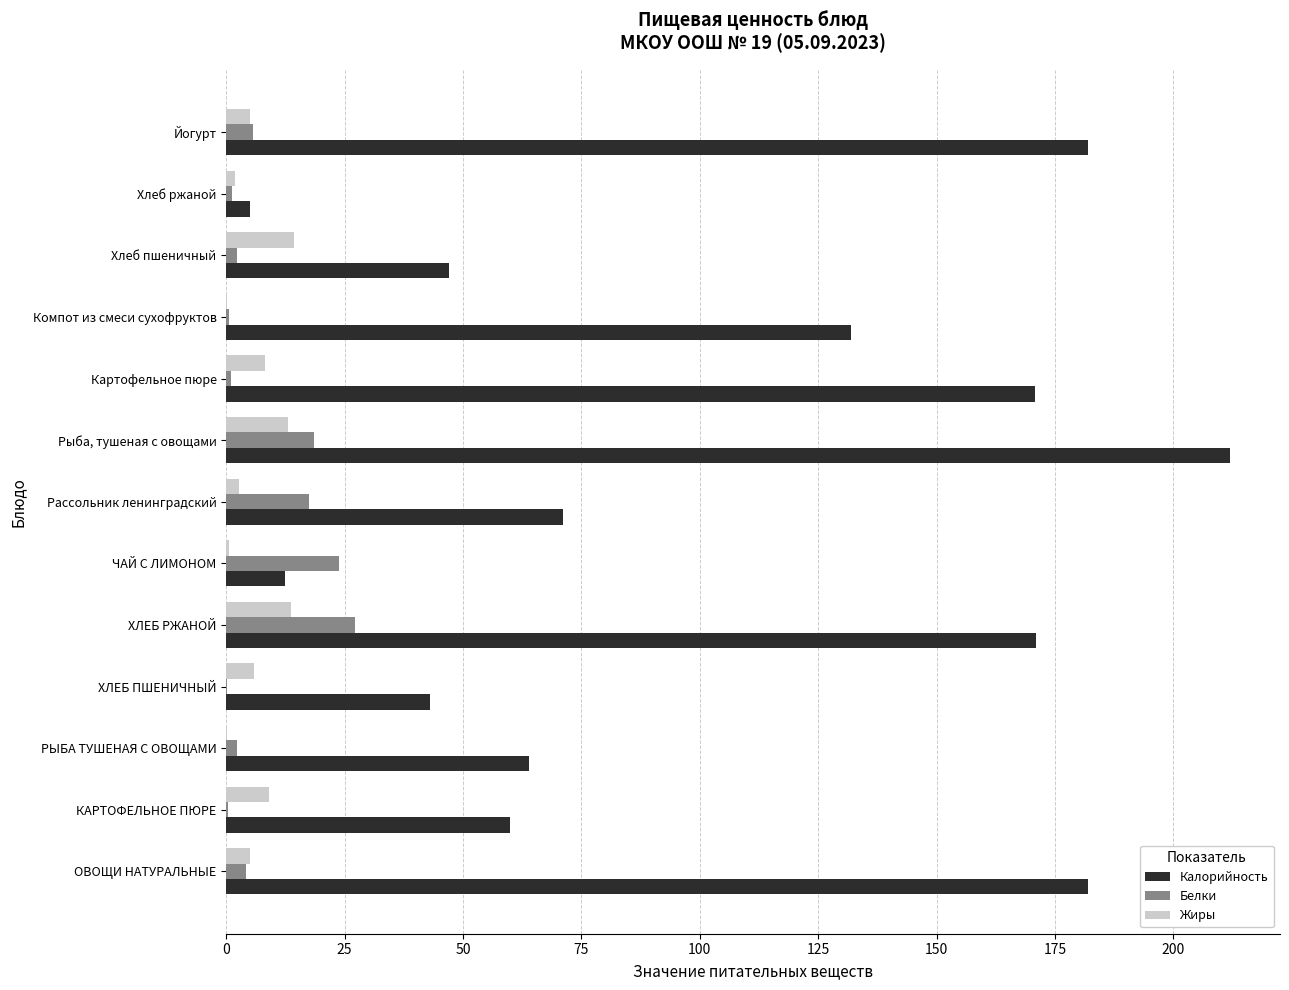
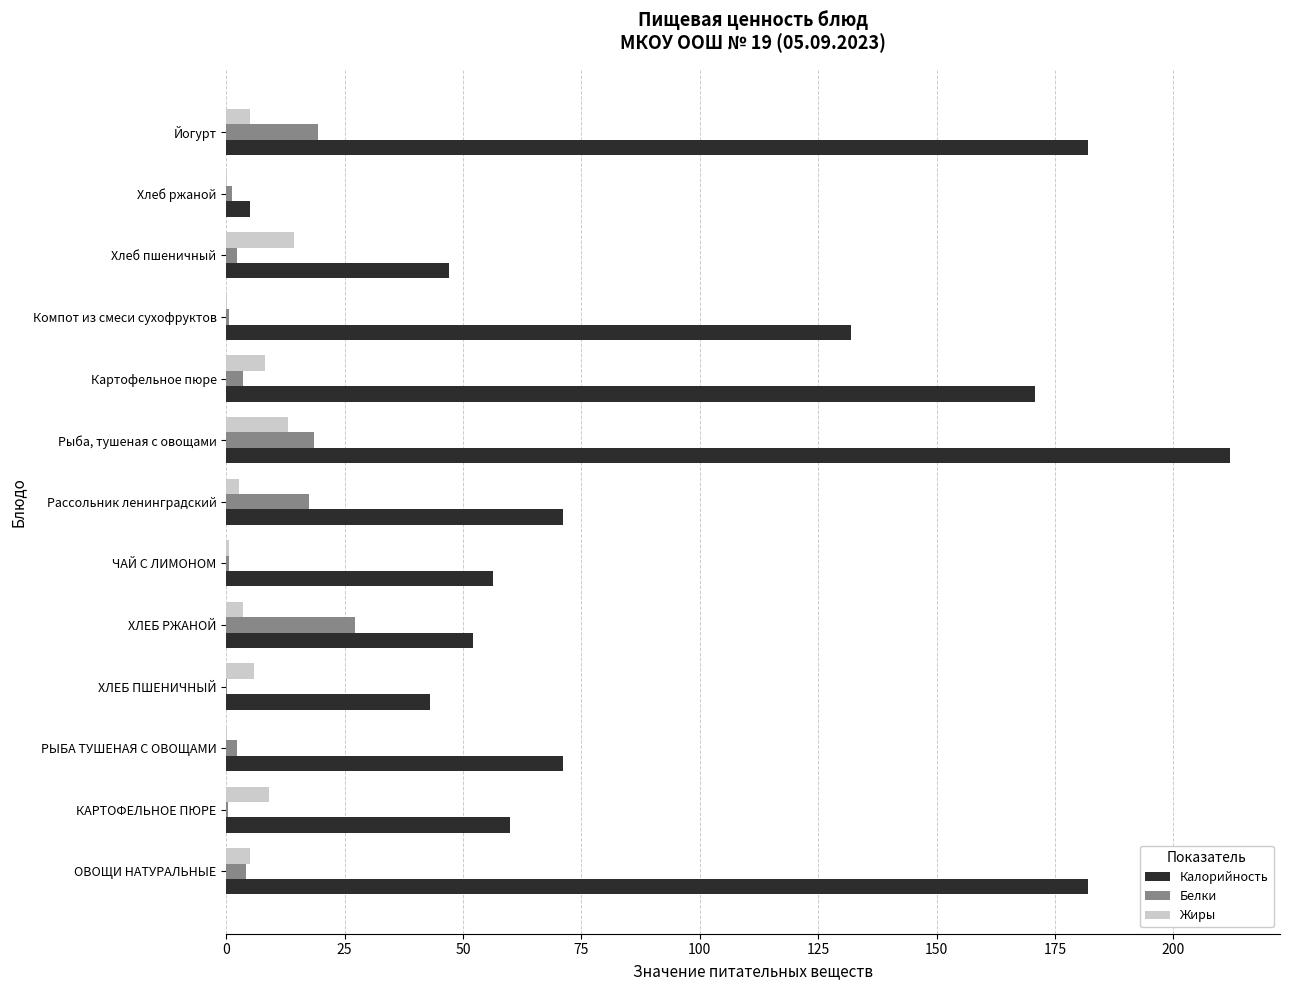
Белки, Йогурт: 6 -> 19
Жиры, Хлеб ржаной: 2 -> 0
Белки, Картофельное пюре: 1 -> 4
Белки, ЧАЙ С ЛИМОНОМ: 24 -> 1
Калорийность, ЧАЙ С ЛИМОНОМ: 13 -> 56
Жиры, ХЛЕБ РЖАНОЙ: 14 -> 4
Калорийность, ХЛЕБ РЖАНОЙ: 171 -> 52
Калорийность, РЫБА ТУШЕНАЯ С ОВОЩАМИ: 64 -> 71
